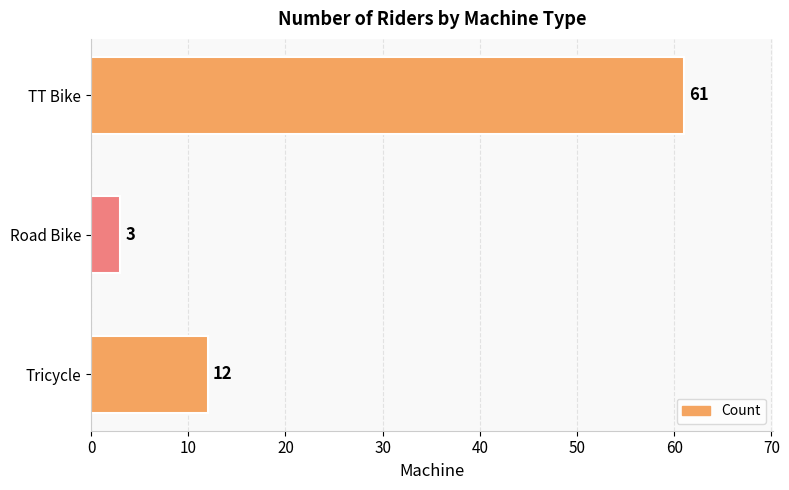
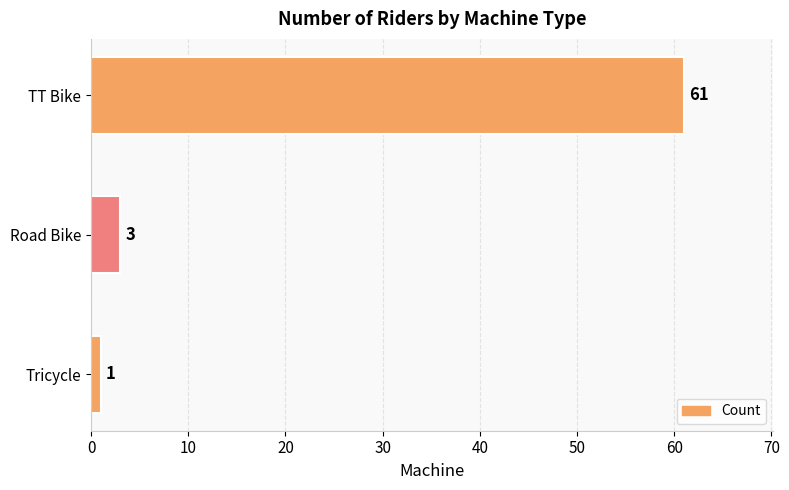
Tricycle: 12 -> 1
